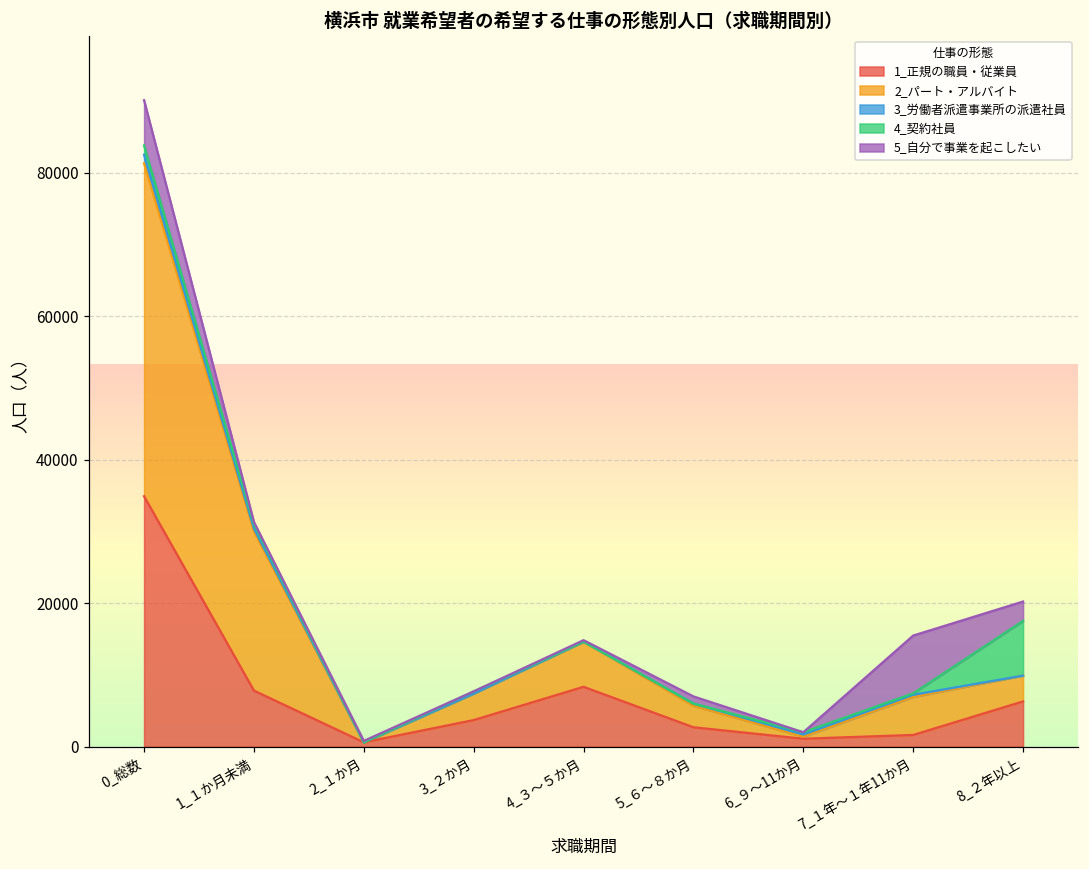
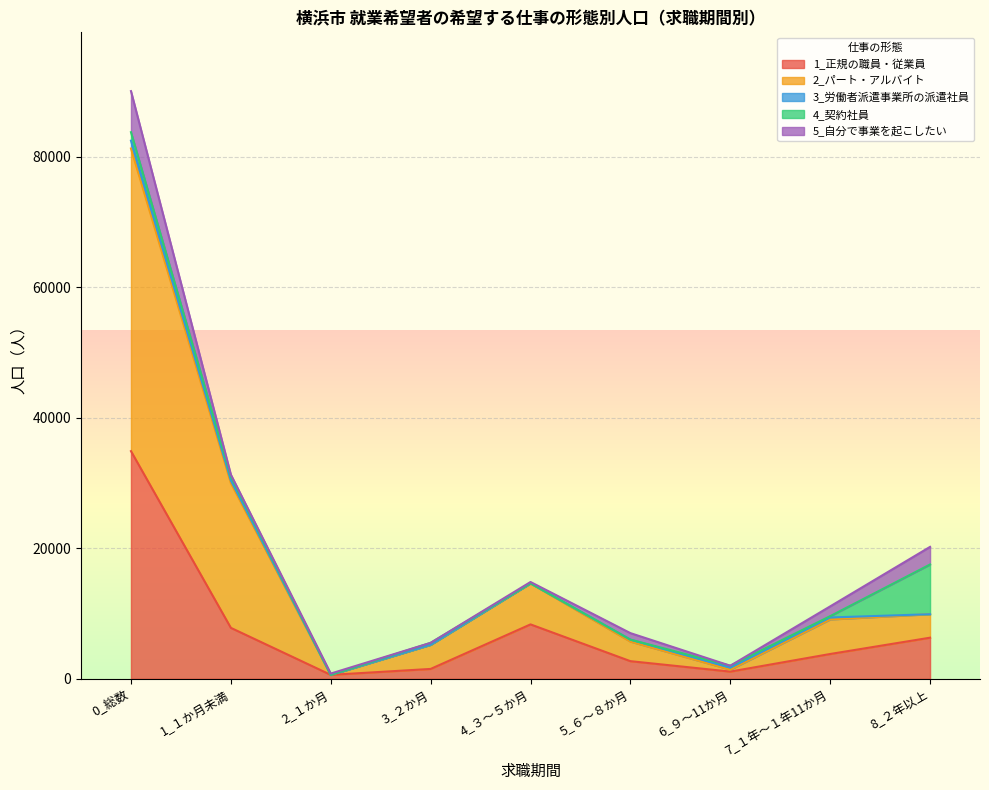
1_正規の職員・従業員, 3_２か月: 4000 -> 2000
1_正規の職員・従業員, 7_１年～１年11か月: 2000 -> 4000
5_自分で事業を起こしたい, 7_１年～１年11か月: 8000 -> 2000
